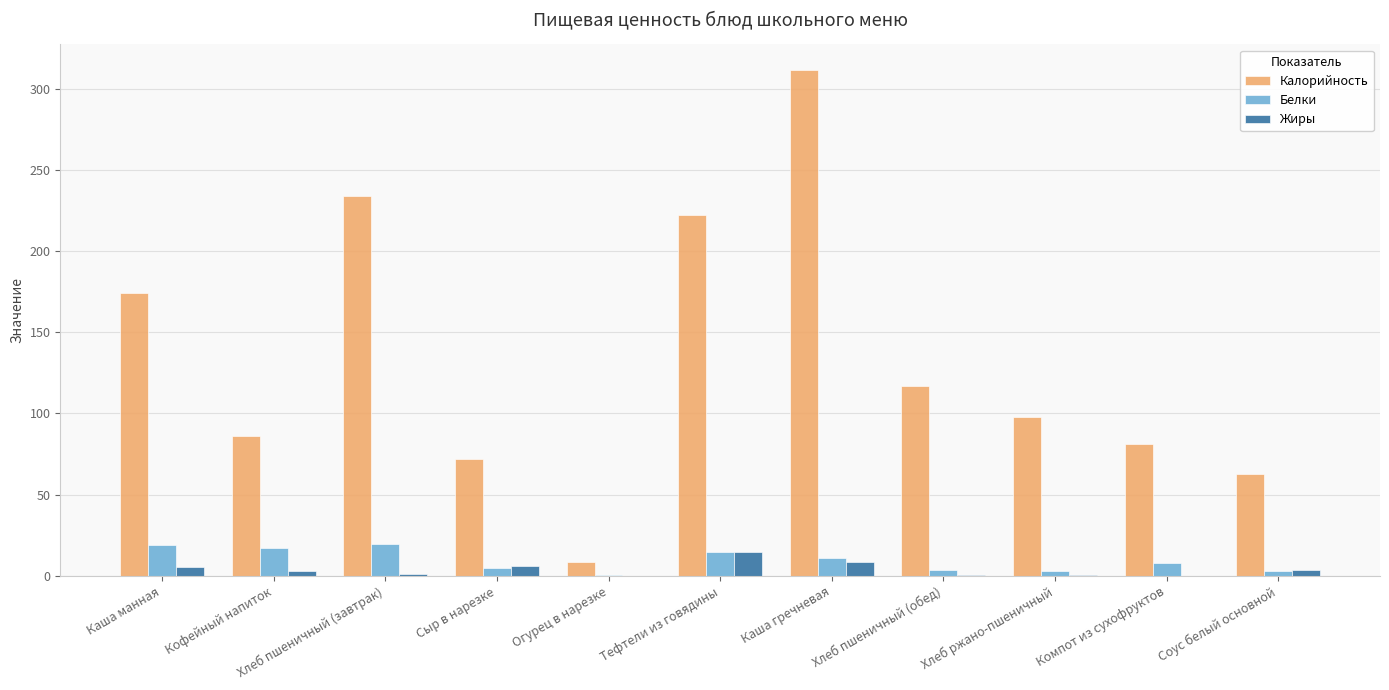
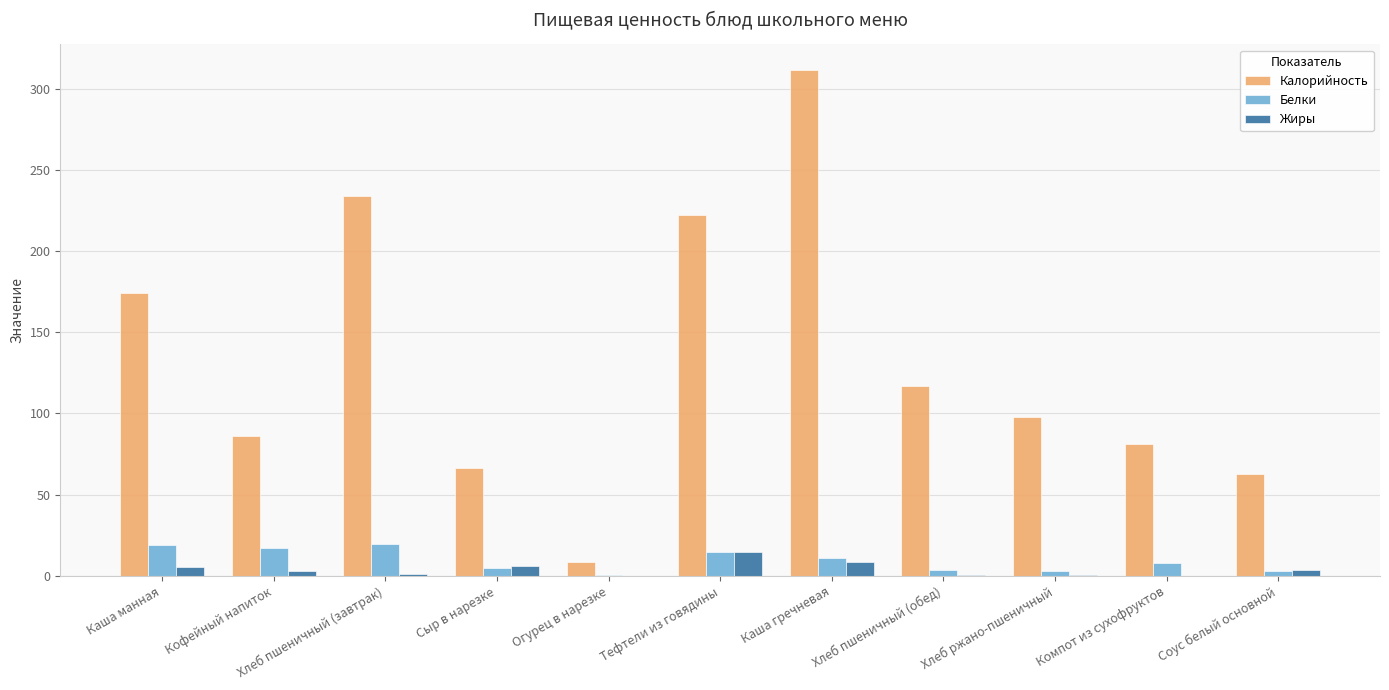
Калорийность, Сыр в нарезке: 72 -> 66
